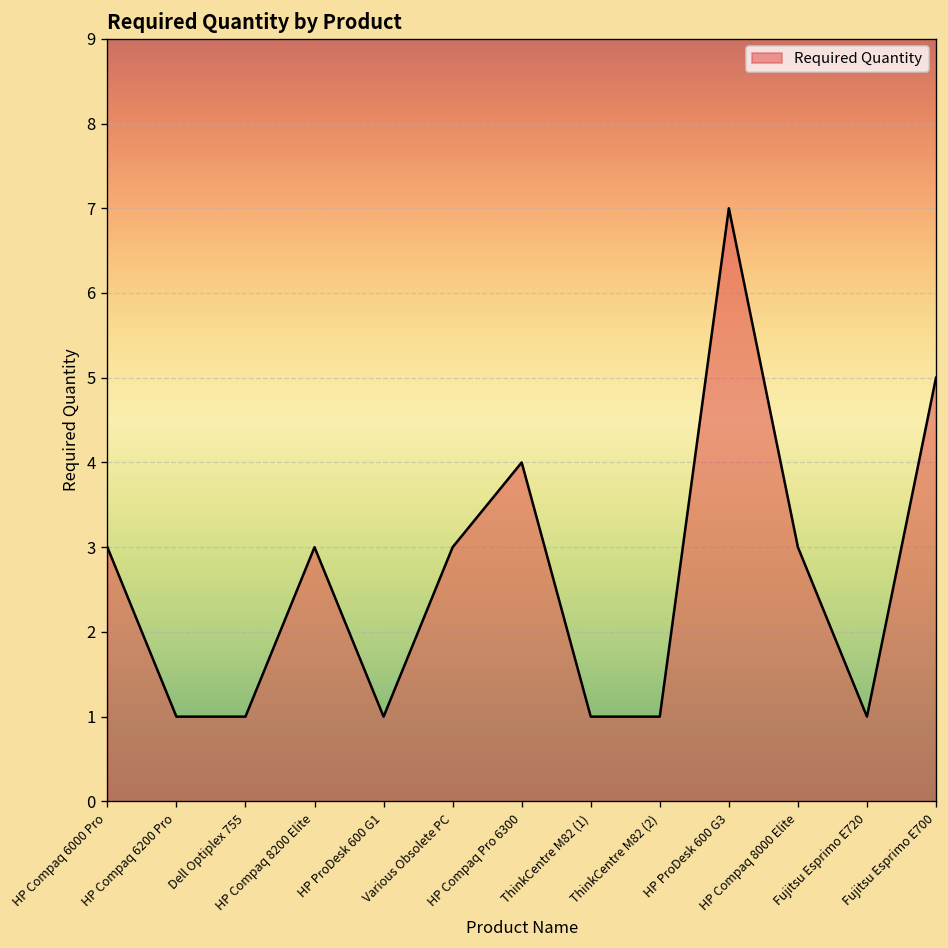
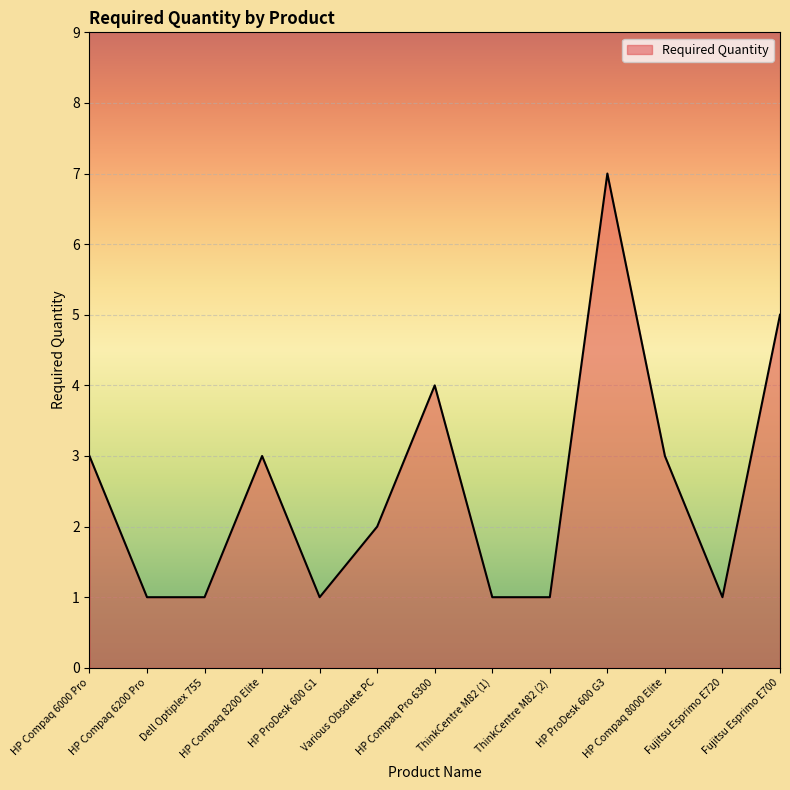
Various Obsolete PC: 3 -> 2
